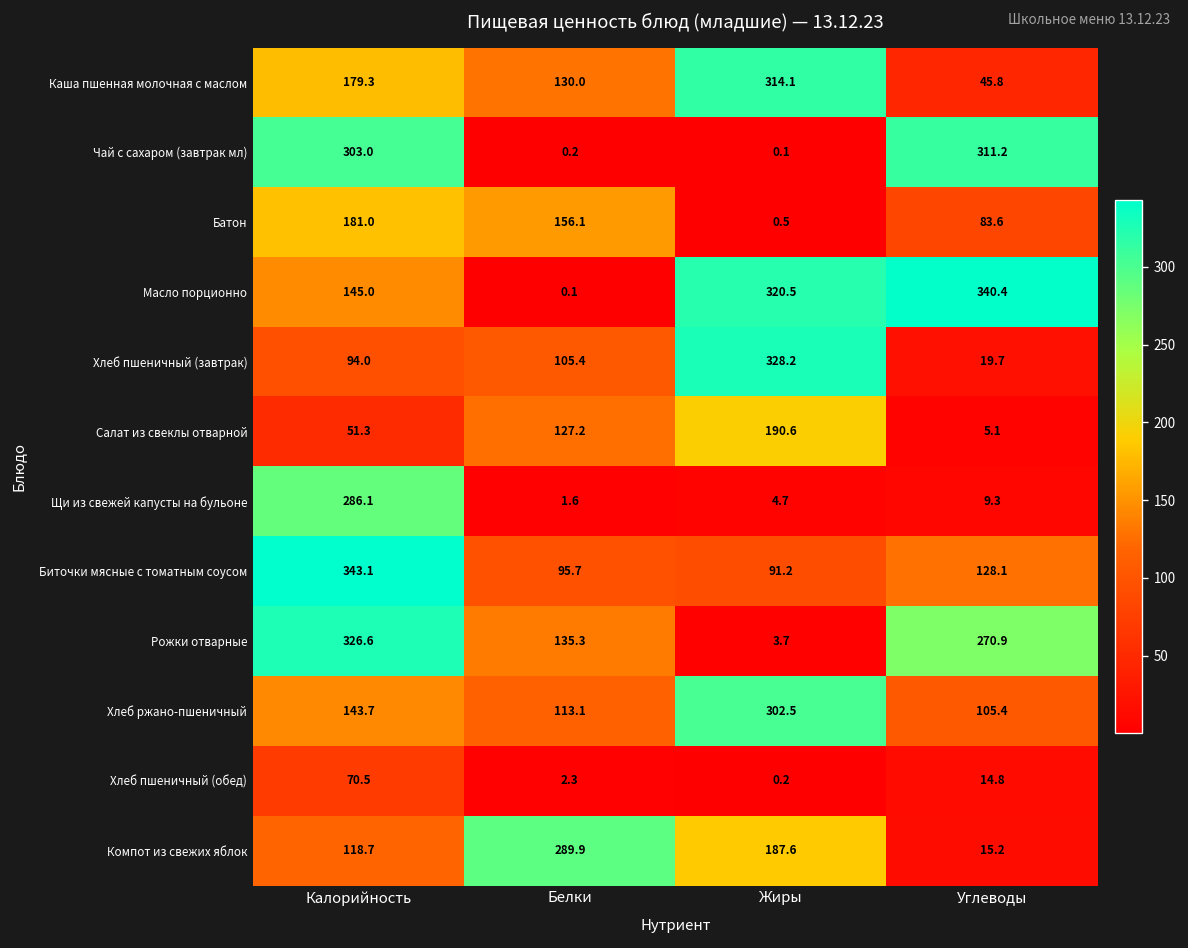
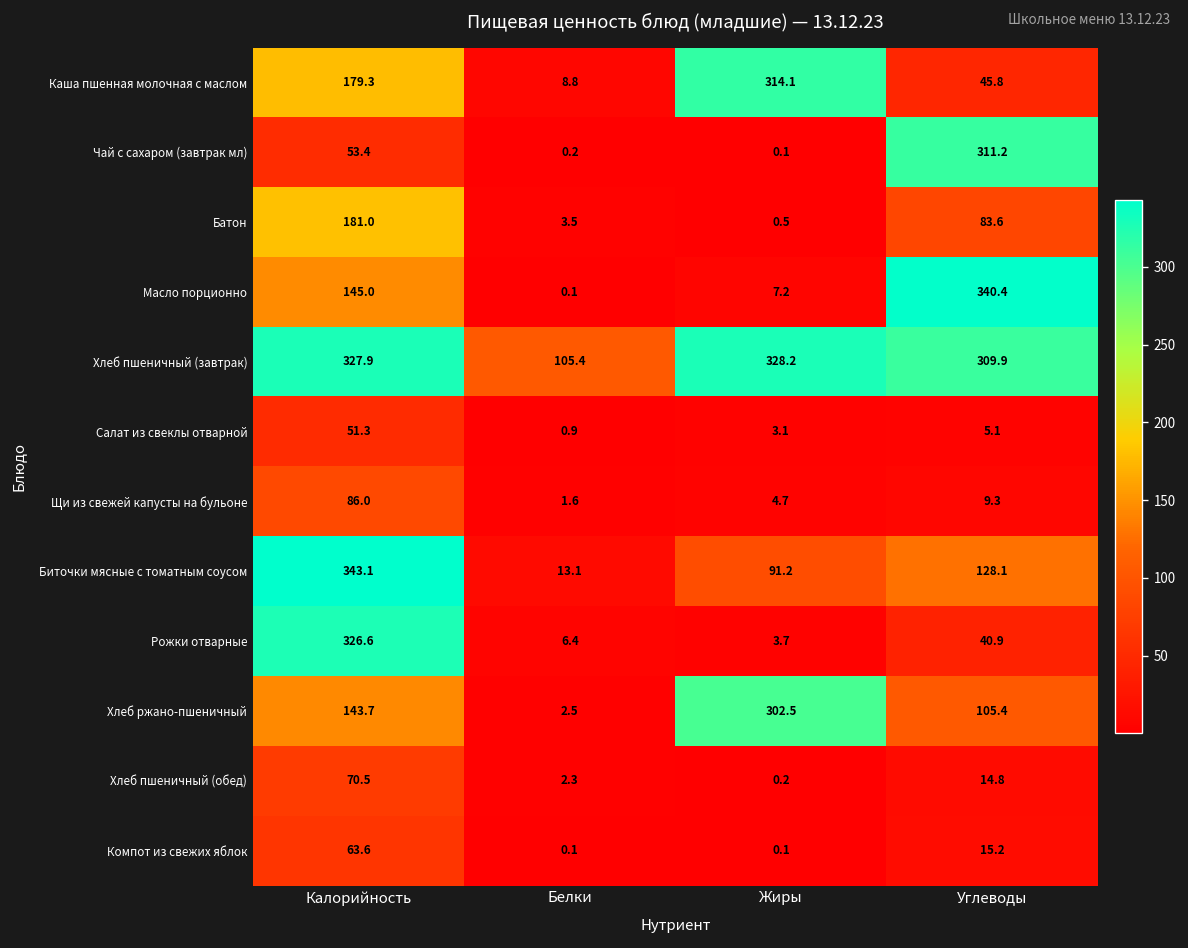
Каша пшенная молочная с маслом, Белки: 130.0 -> 8.8
Чай с сахаром (завтрак мл), Калорийность: 303.0 -> 53.4
Батон, Белки: 156.1 -> 3.5
Масло порционно, Жиры: 320.5 -> 7.2
Хлеб пшеничный (завтрак), Калорийность: 94.0 -> 327.9
Хлеб пшеничный (завтрак), Углеводы: 19.7 -> 309.9
Салат из свеклы отварной, Белки: 127.2 -> 0.9
Салат из свеклы отварной, Жиры: 190.6 -> 3.1
Щи из свежей капусты на бульоне, Калорийность: 286.1 -> 86.0
Биточки мясные с томатным соусом, Белки: 95.7 -> 13.1
Рожки отварные, Белки: 135.3 -> 6.4
Рожки отварные, Углеводы: 270.9 -> 40.9
Хлеб ржано-пшеничный, Белки: 113.1 -> 2.5
Компот из свежих яблок, Калорийность: 118.7 -> 63.6
Компот из свежих яблок, Белки: 289.9 -> 0.1
Компот из свежих яблок, Жиры: 187.6 -> 0.1
